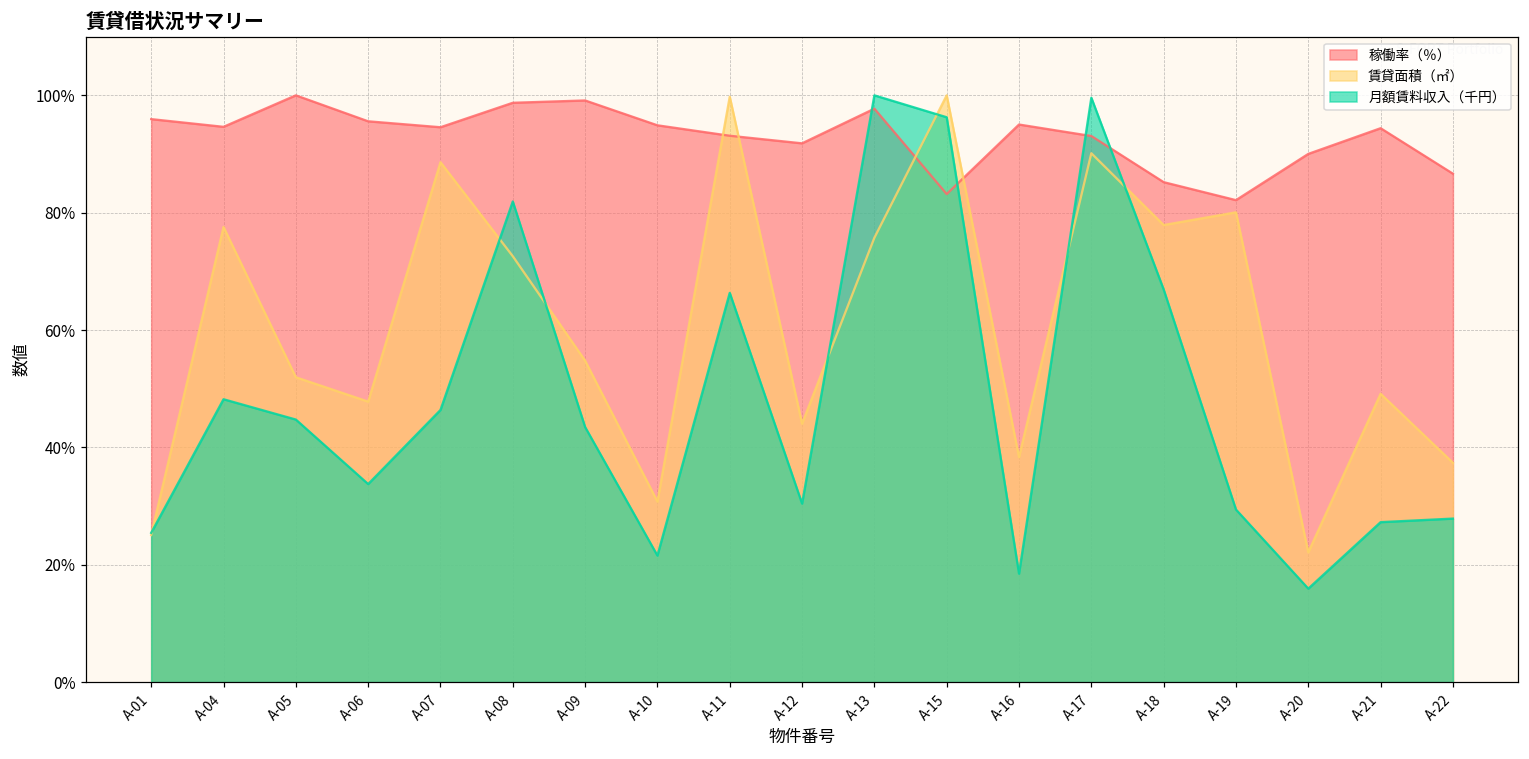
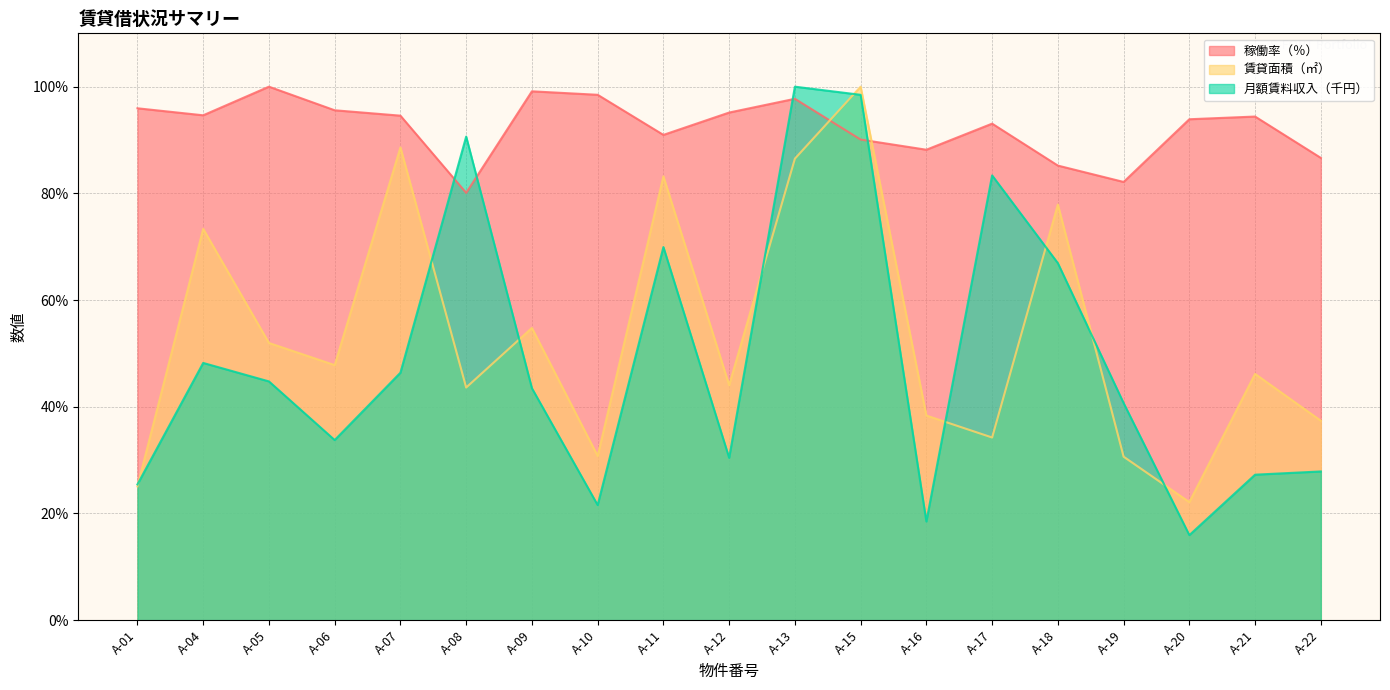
賃貸面積（㎡）, A-04: 78% -> 73%
稼働率（％）, A-08: 99% -> 80%
賃貸面積（㎡）, A-08: 73% -> 44%
月額賃料収入（千円）, A-08: 82% -> 91%
稼働率（％）, A-10: 95% -> 98%
稼働率（％）, A-11: 93% -> 91%
賃貸面積（㎡）, A-11: 100% -> 83%
月額賃料収入（千円）, A-11: 66% -> 70%
稼働率（％）, A-12: 92% -> 95%
賃貸面積（㎡）, A-13: 76% -> 87%
稼働率（％）, A-15: 83% -> 90%
月額賃料収入（千円）, A-15: 96% -> 98%
稼働率（％）, A-16: 95% -> 88%
賃貸面積（㎡）, A-17: 90% -> 34%
月額賃料収入（千円）, A-17: 100% -> 83%
賃貸面積（㎡）, A-19: 80% -> 31%
月額賃料収入（千円）, A-19: 29% -> 41%
稼働率（％）, A-20: 90% -> 94%
賃貸面積（㎡）, A-21: 49% -> 46%
